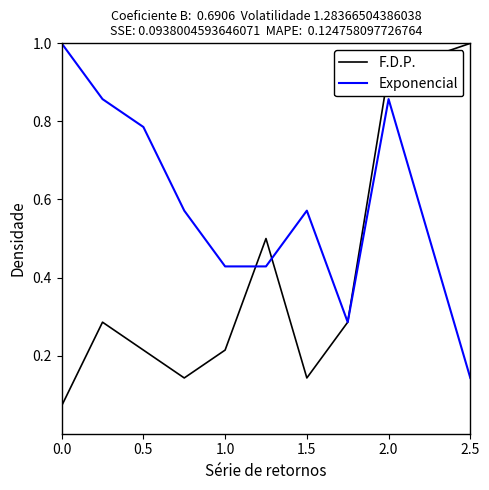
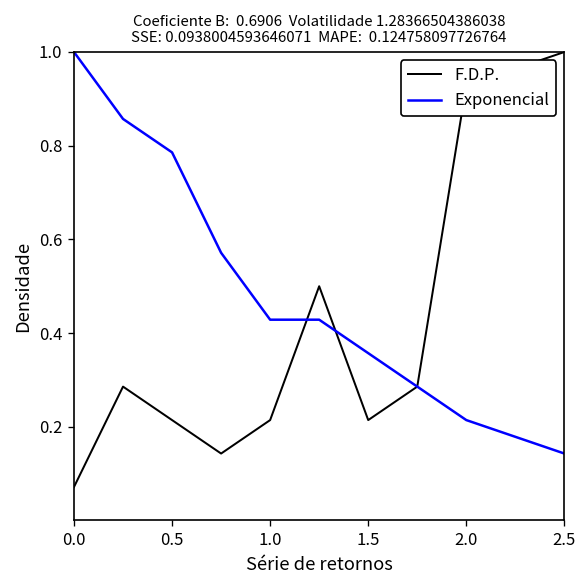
F.D.P., 1.5: 0.14 -> 0.21
Exponencial, 1.5: 0.57 -> 0.36
Exponencial, 2.0: 0.86 -> 0.21
